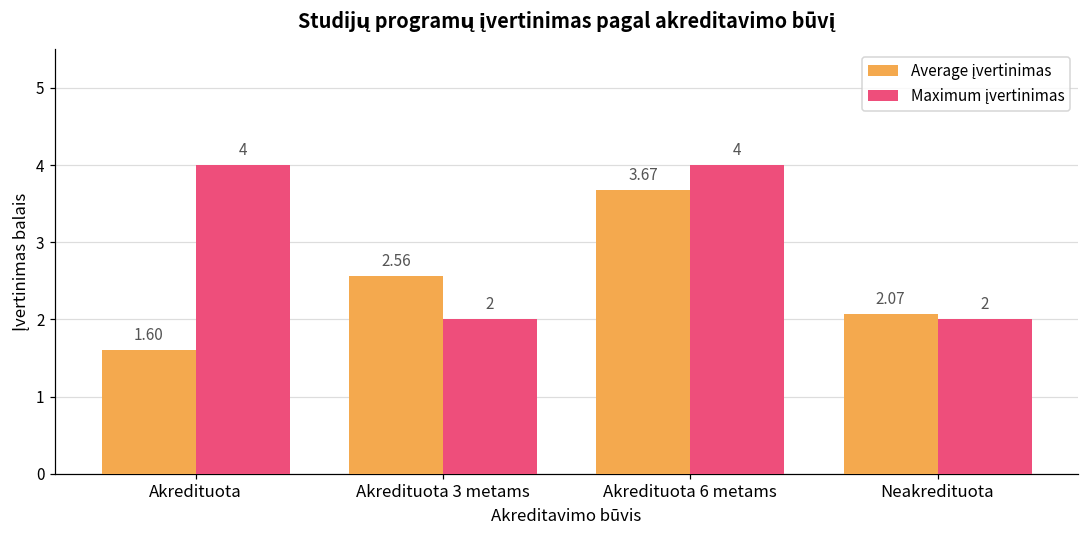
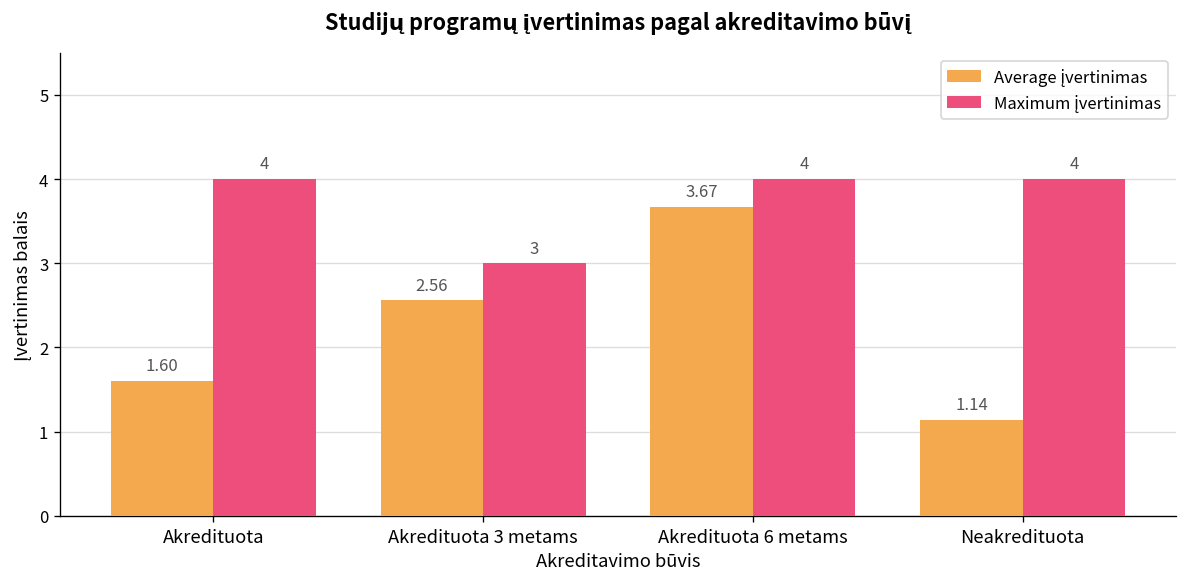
Maximum įvertinimas, Akredituota 3 metams: 2 -> 3
Average įvertinimas, Neakredituota: 2.07 -> 1.14
Maximum įvertinimas, Neakredituota: 2 -> 4
